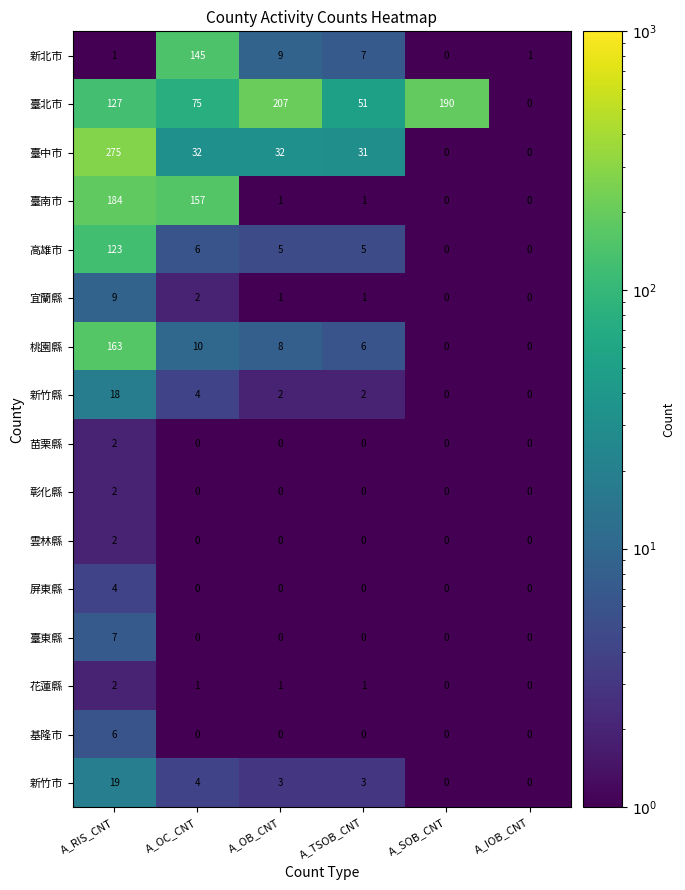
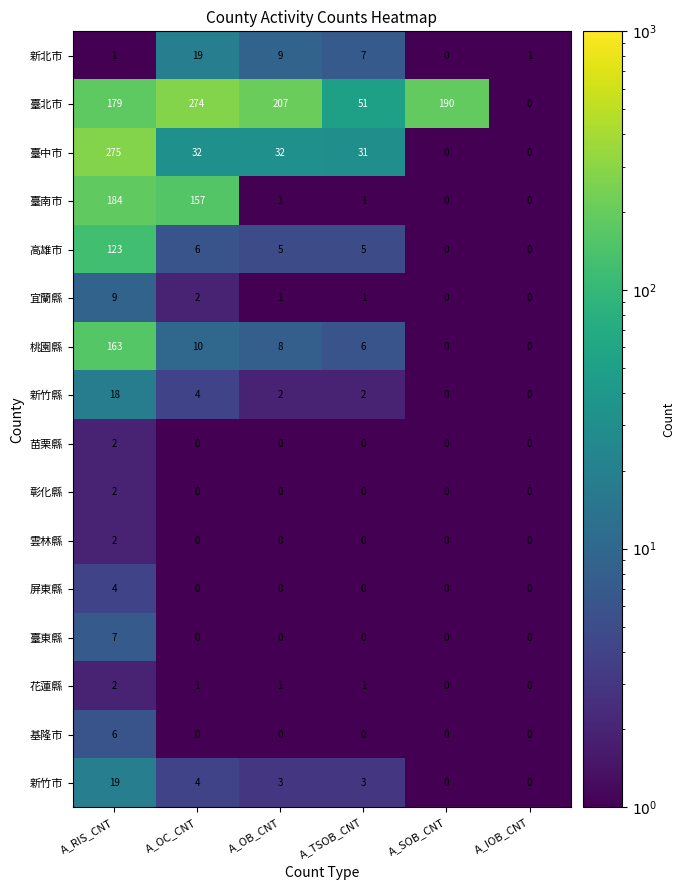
新北市, A_OC_CNT: 145 -> 19
臺北市, A_RIS_CNT: 127 -> 179
臺北市, A_OC_CNT: 75 -> 274
